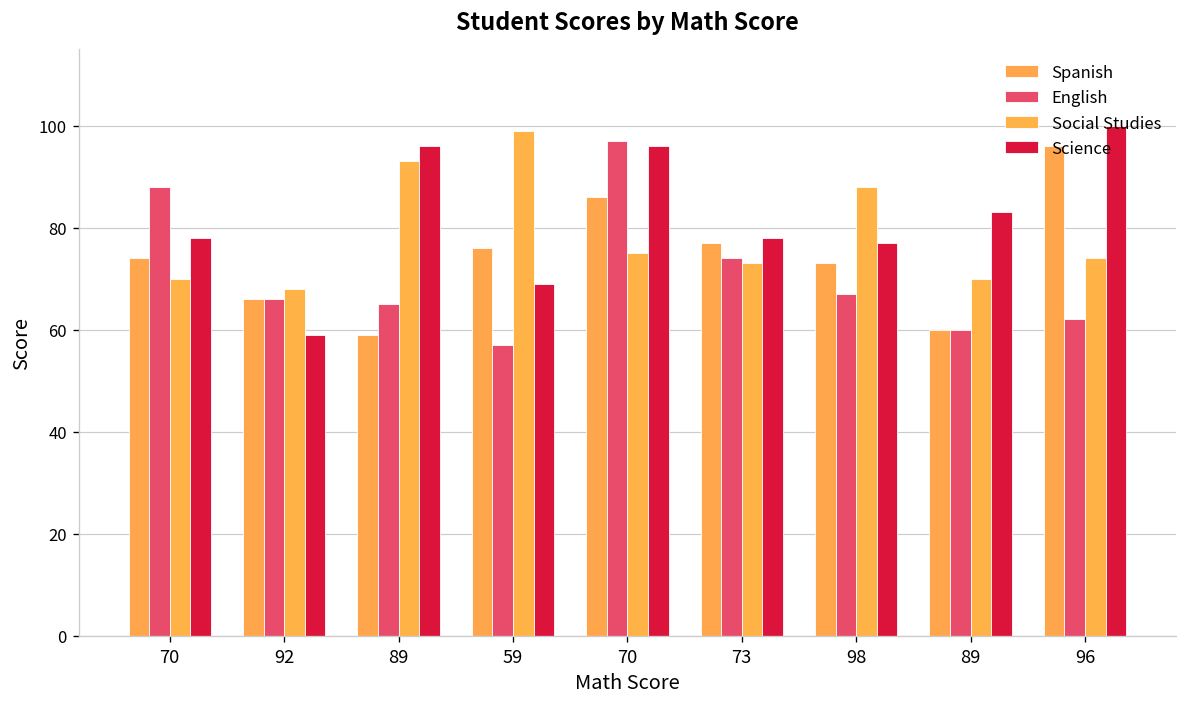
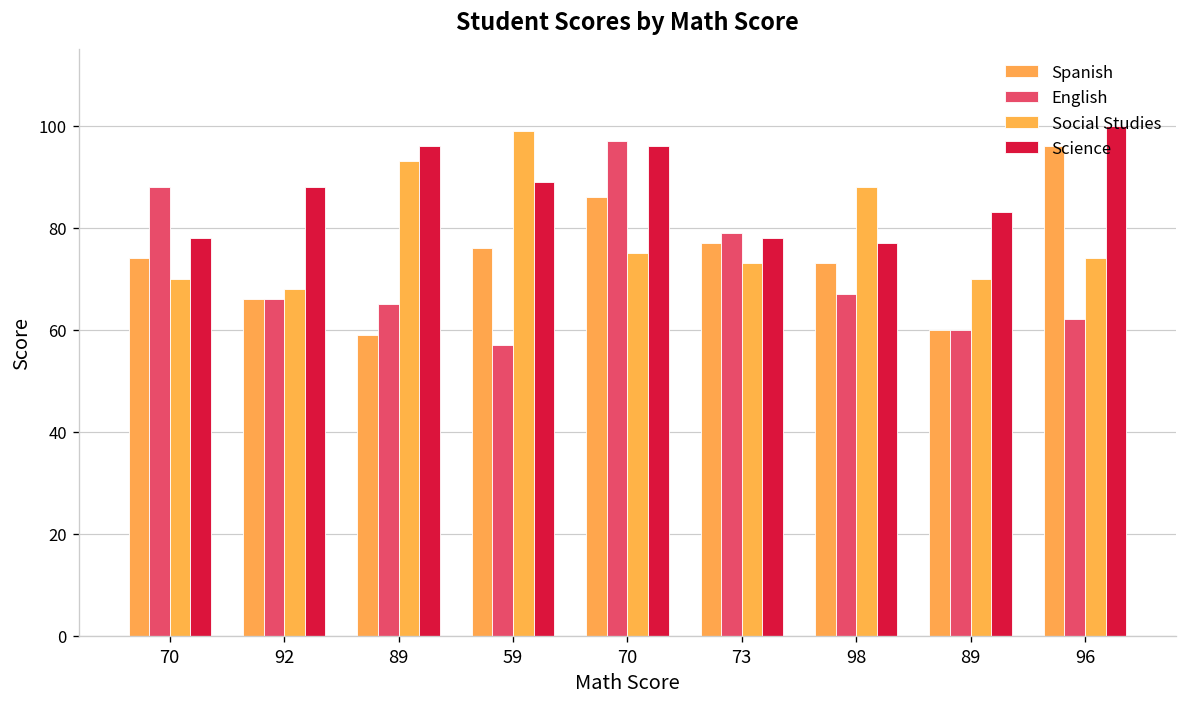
Science, 92: 59 -> 88
Science, 59: 69 -> 89
English, 73: 74 -> 79
